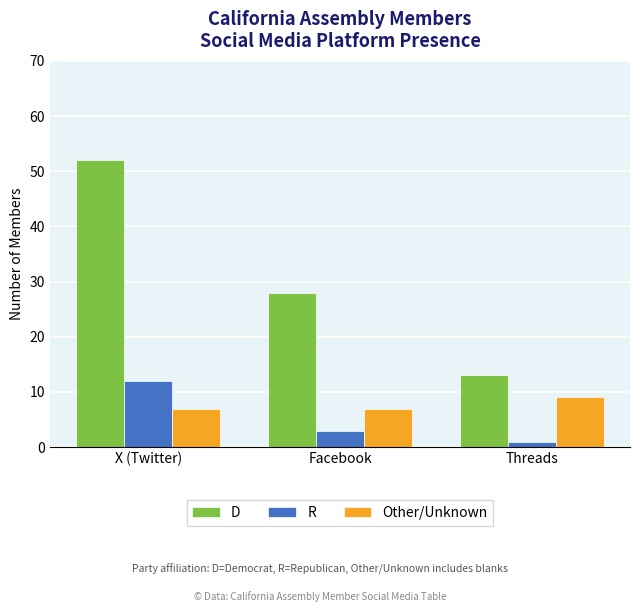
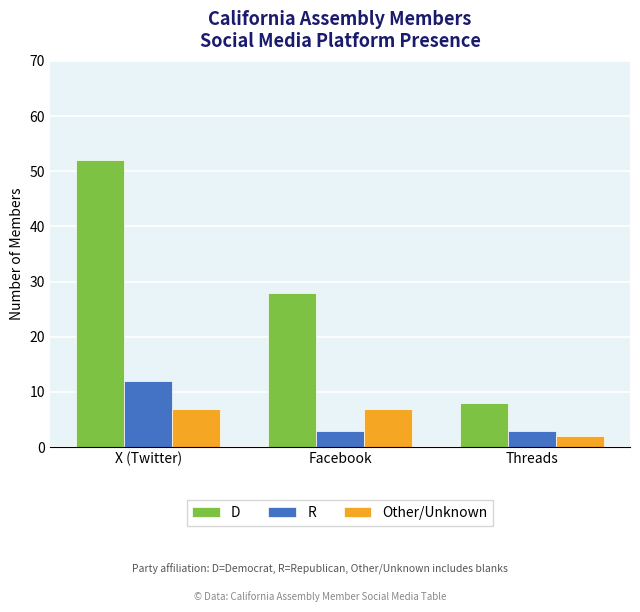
D, Threads: 13 -> 8
R, Threads: 1 -> 3
Other/Unknown, Threads: 9 -> 2
